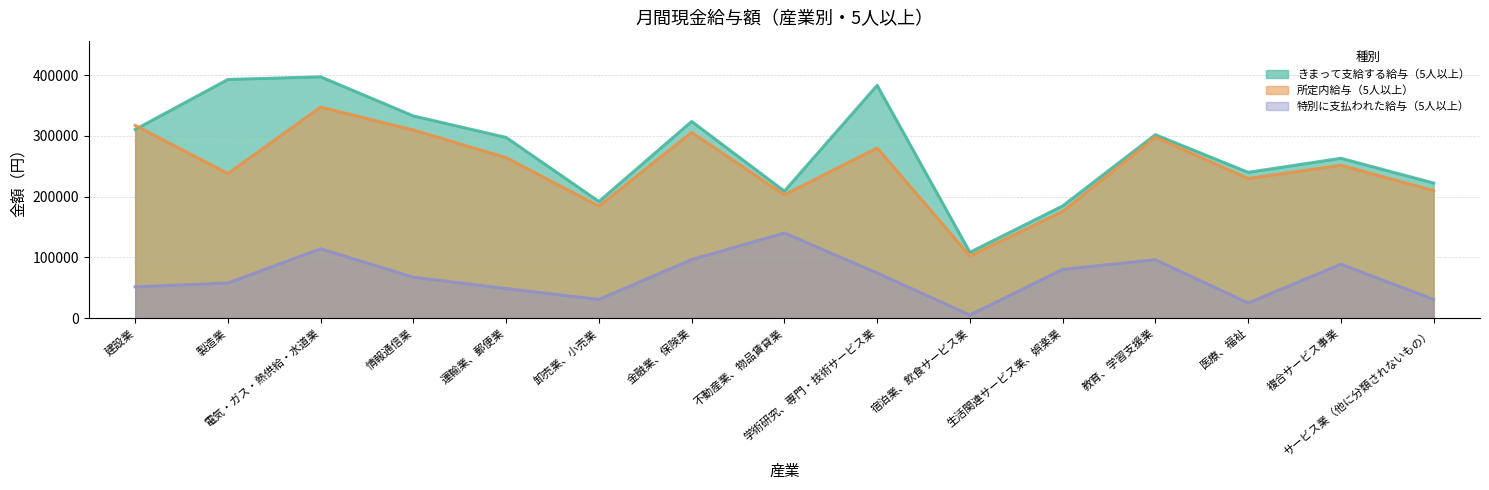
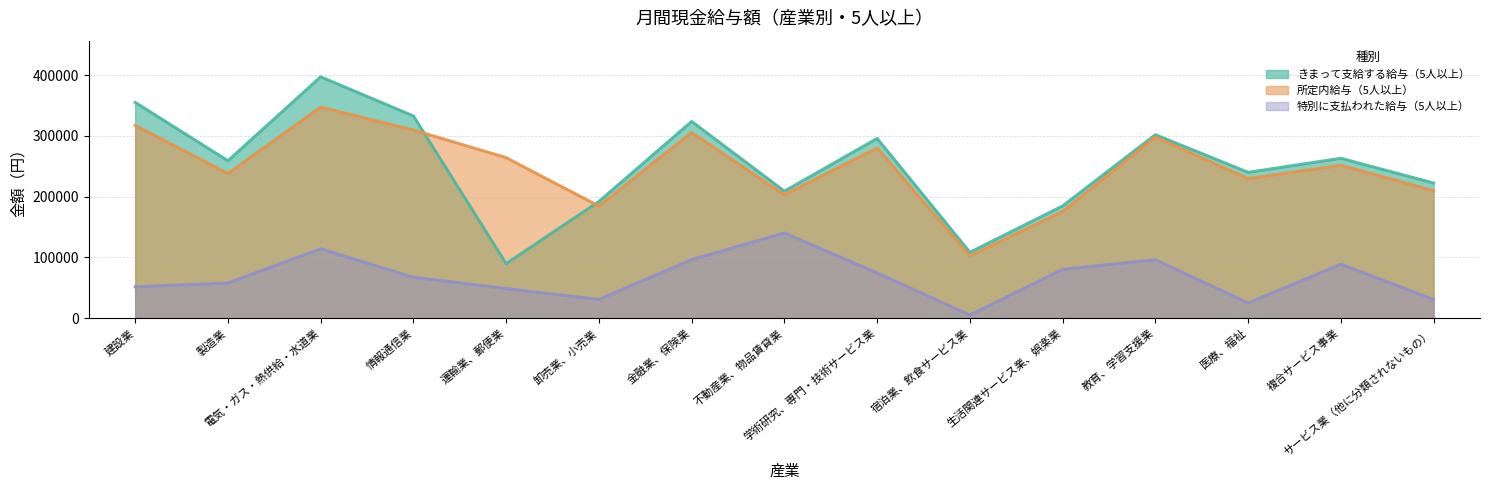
きまって支給する給与（5人以上）, 建設業: 310000 -> 360000
きまって支給する給与（5人以上）, 製造業: 390000 -> 260000
きまって支給する給与（5人以上）, 運輸業、郵便業: 300000 -> 90000
きまって支給する給与（5人以上）, 学術研究、専門・技術サービス業: 380000 -> 300000
